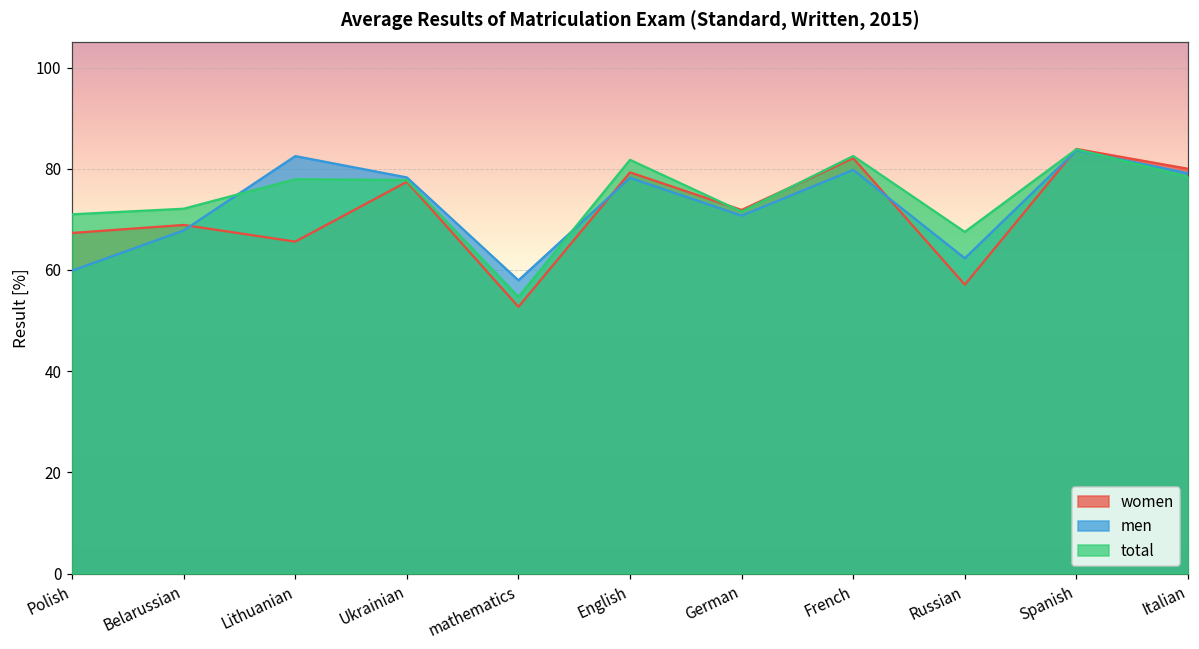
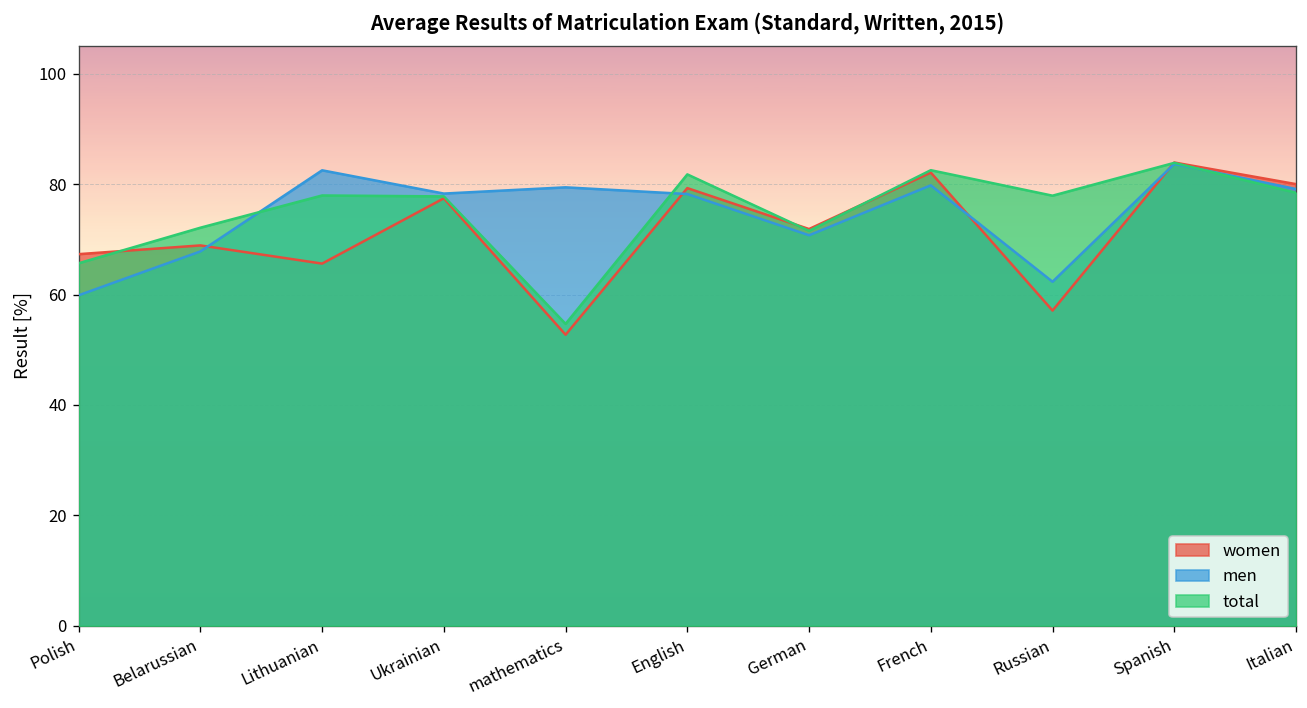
total, Polish: 71 -> 66
men, mathematics: 58 -> 79
total, Russian: 68 -> 78
